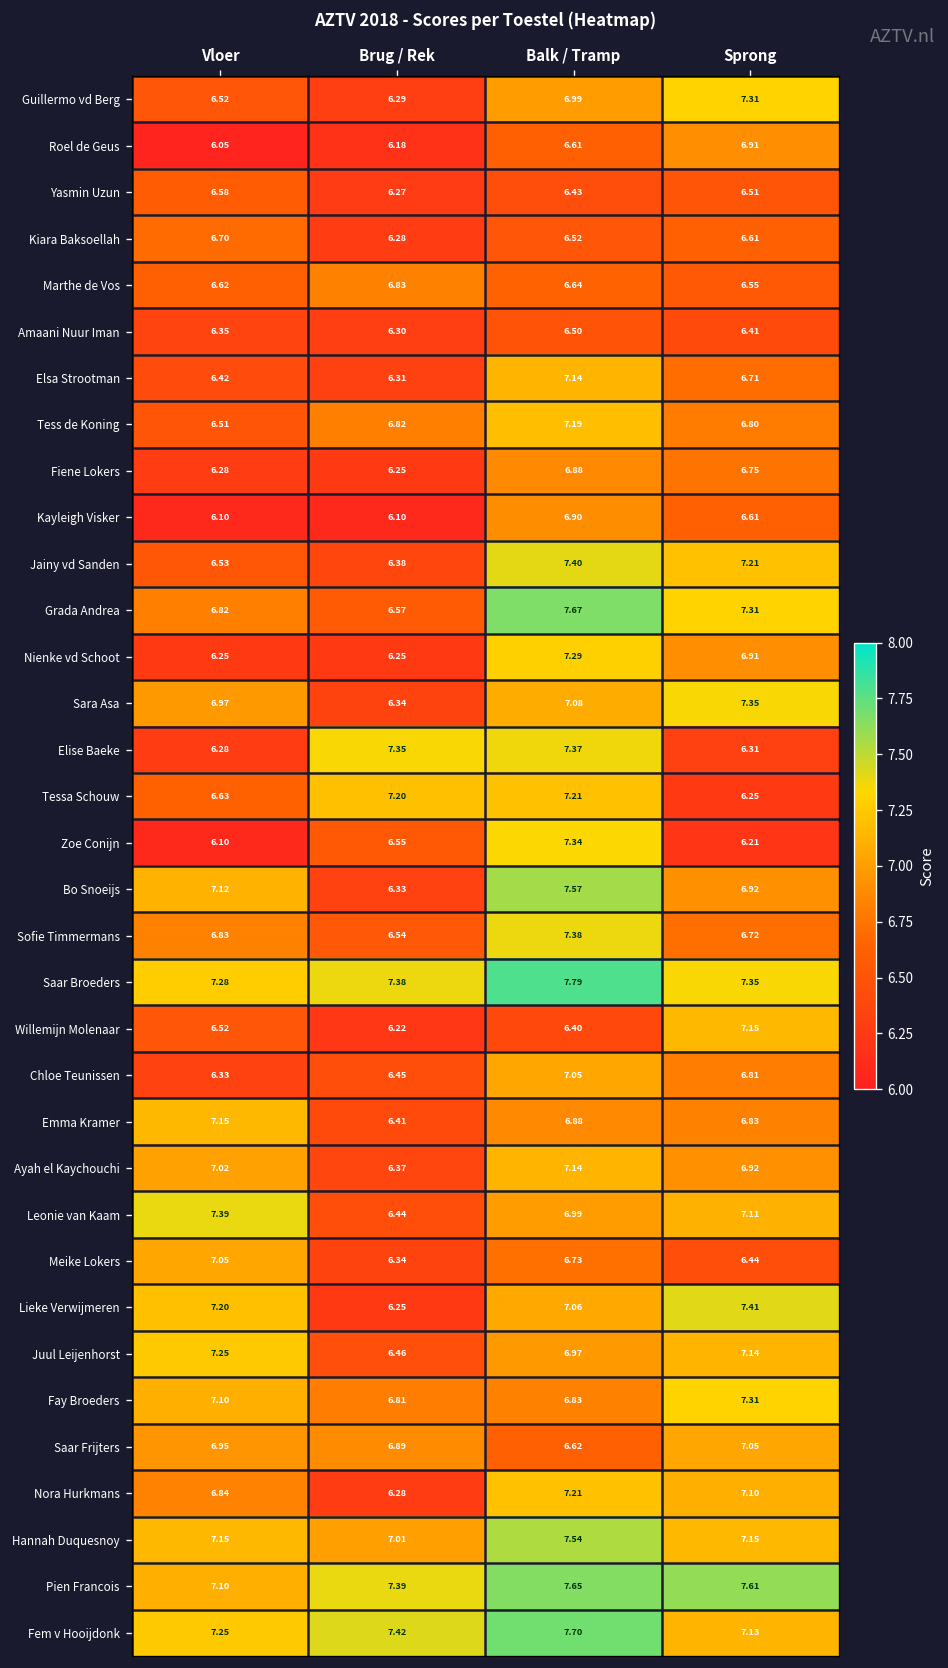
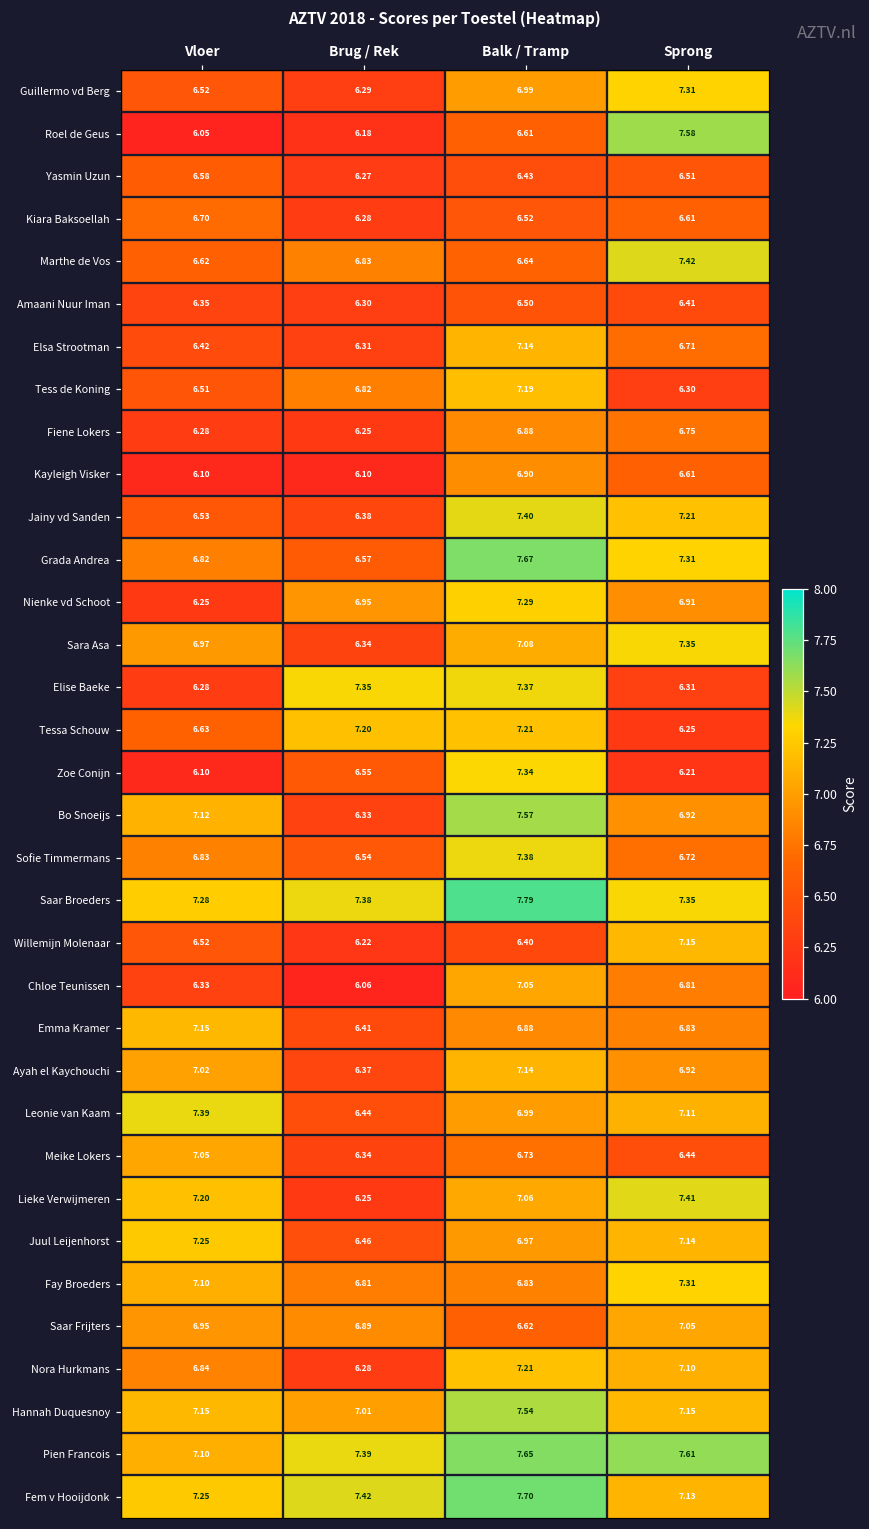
Roel de Geus, Sprong: 6.91 -> 7.58
Marthe de Vos, Sprong: 6.55 -> 7.42
Tess de Koning, Sprong: 6.80 -> 6.30
Nienke vd Schoot, Brug / Rek: 6.25 -> 6.95
Chloe Teunissen, Brug / Rek: 6.45 -> 6.06
